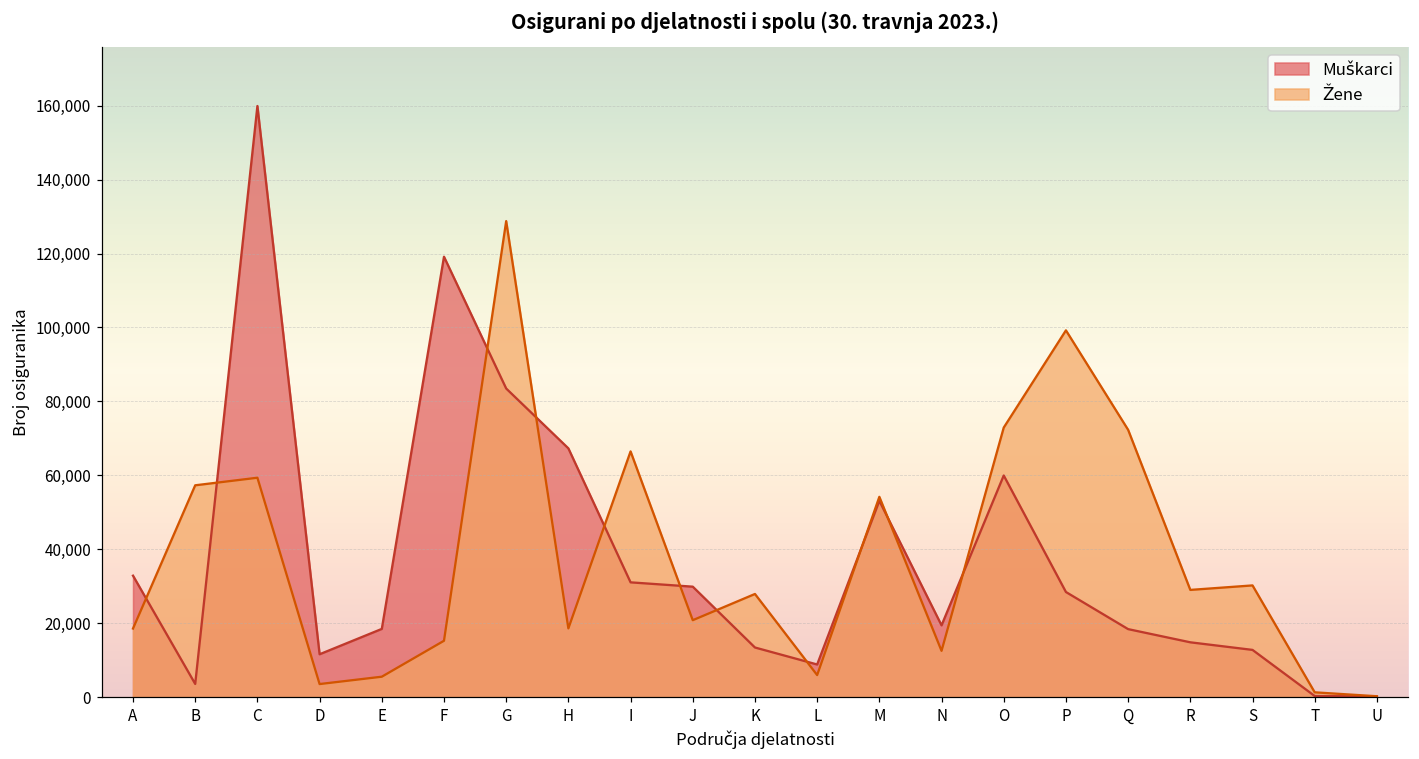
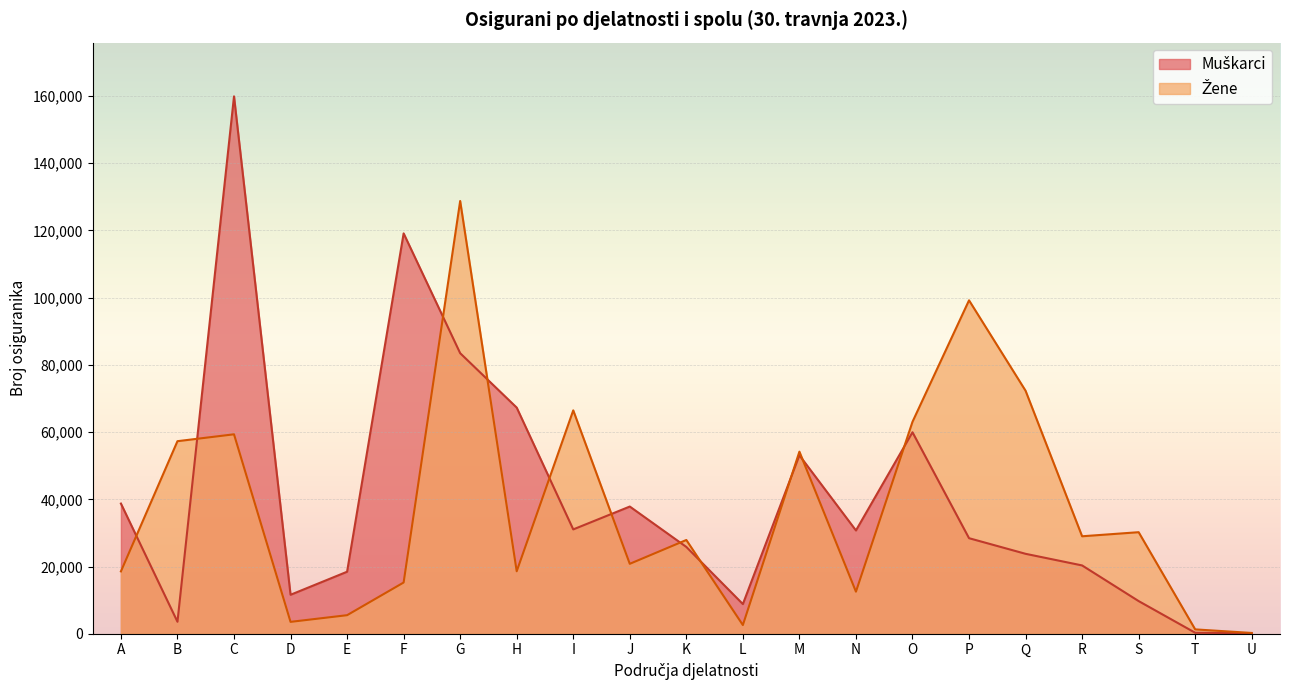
Muškarci, A: 33,000 -> 39,000
Muškarci, J: 30,000 -> 38,000
Muškarci, K: 13,000 -> 26,000
Žene, L: 6,000 -> 3,000
Muškarci, N: 19,000 -> 31,000
Žene, O: 73,000 -> 63,000
Muškarci, Q: 18,000 -> 24,000
Muškarci, R: 15,000 -> 20,000
Muškarci, S: 13,000 -> 10,000
